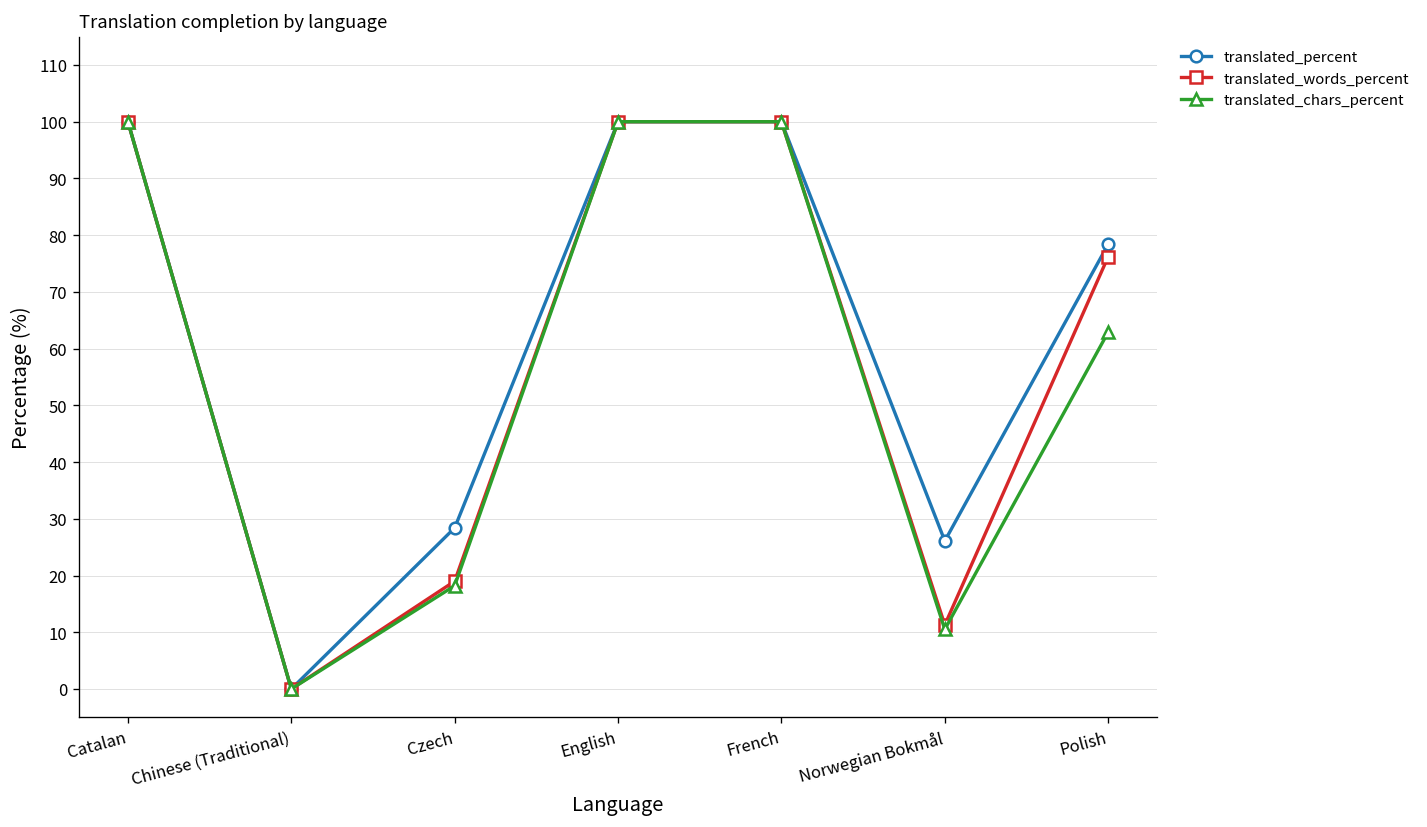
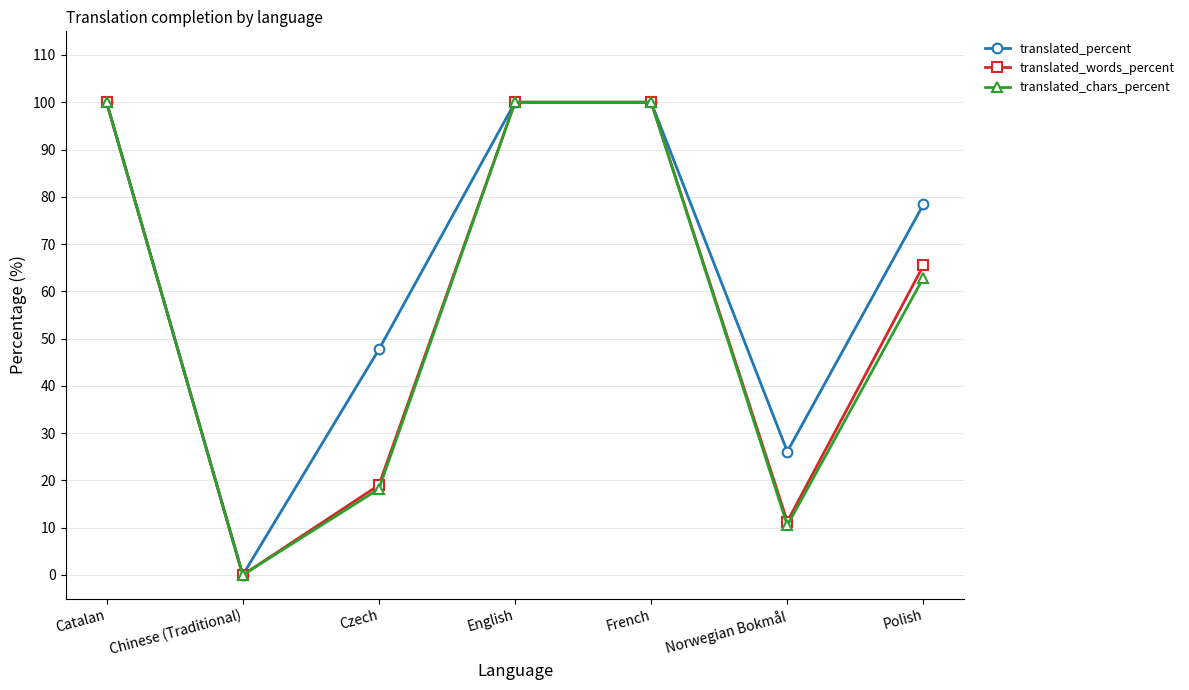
translated_percent, Czech: 28 -> 48
translated_words_percent, Polish: 76 -> 66
